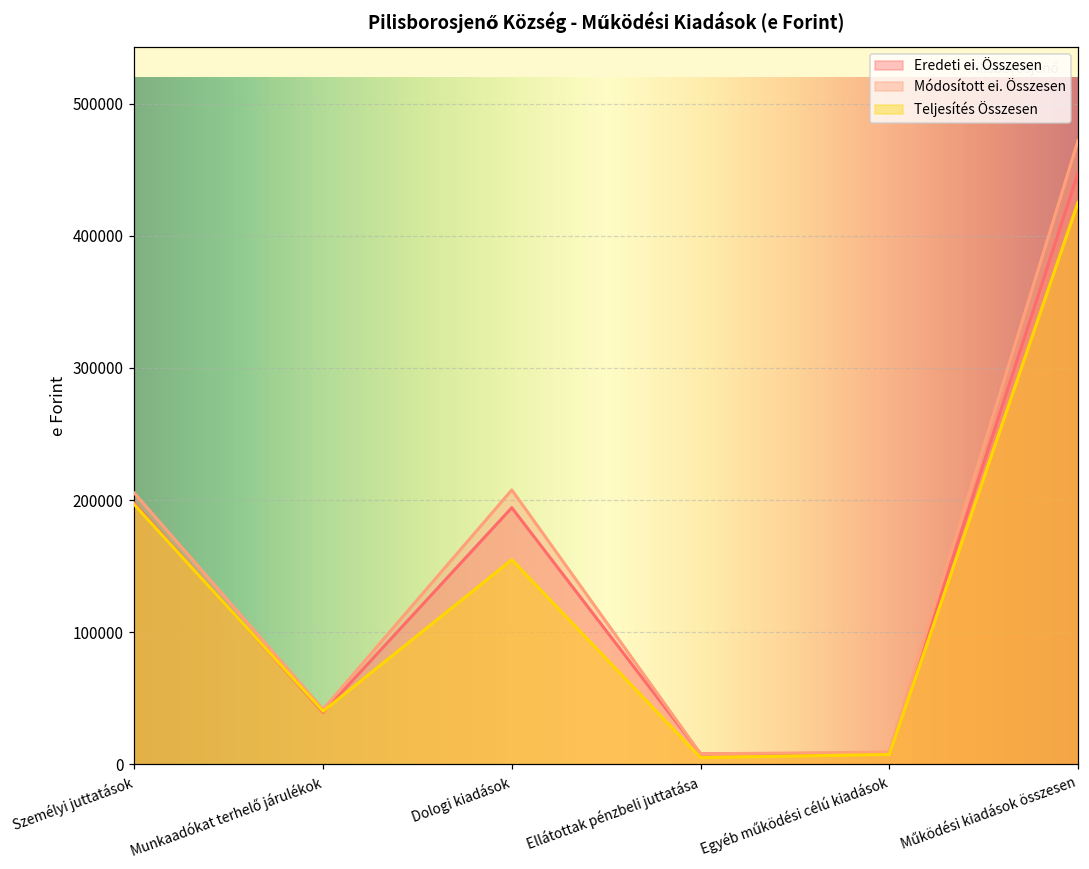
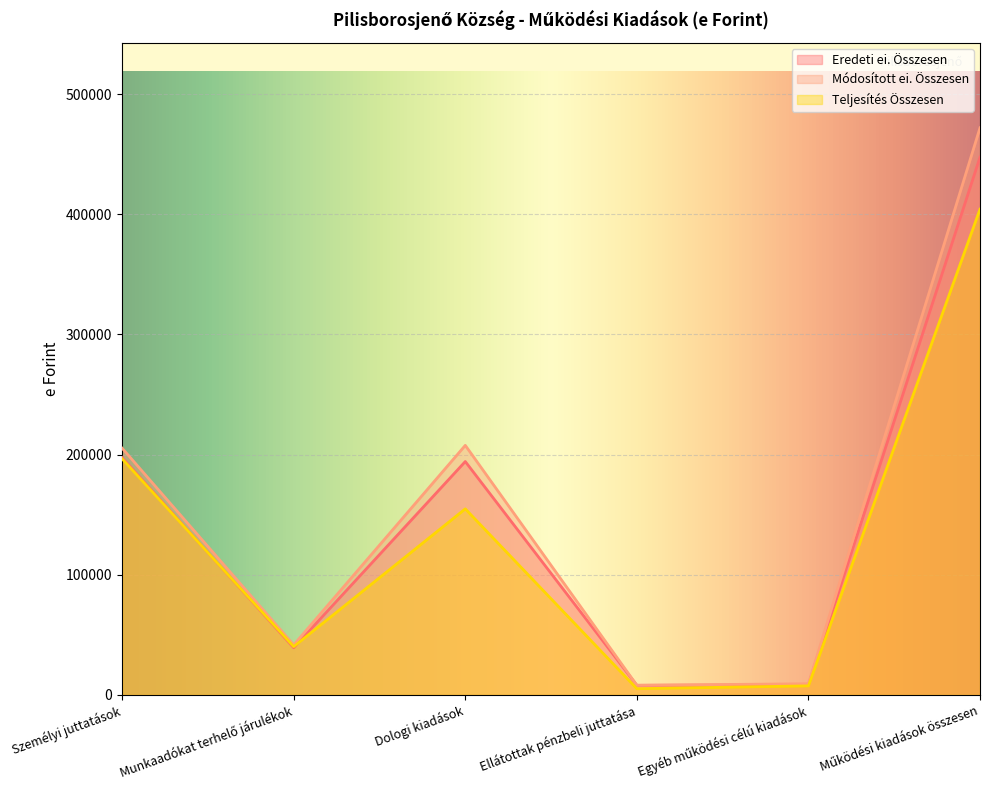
Teljesítés Összesen, Működési kiadások összesen: 425000 -> 404000
